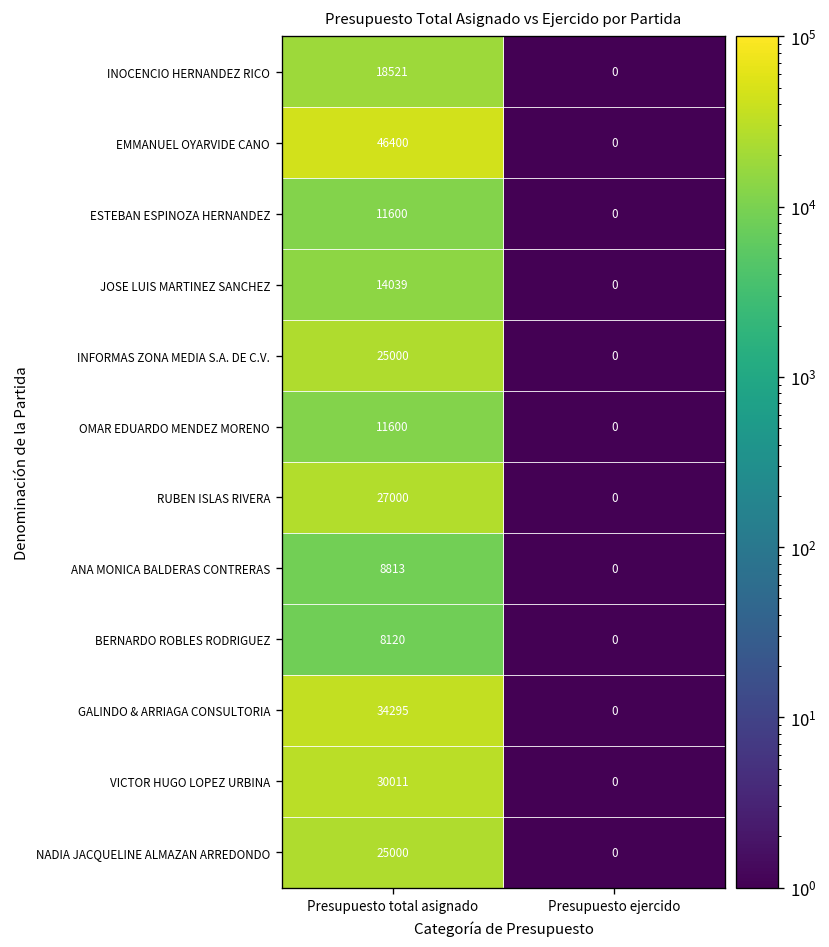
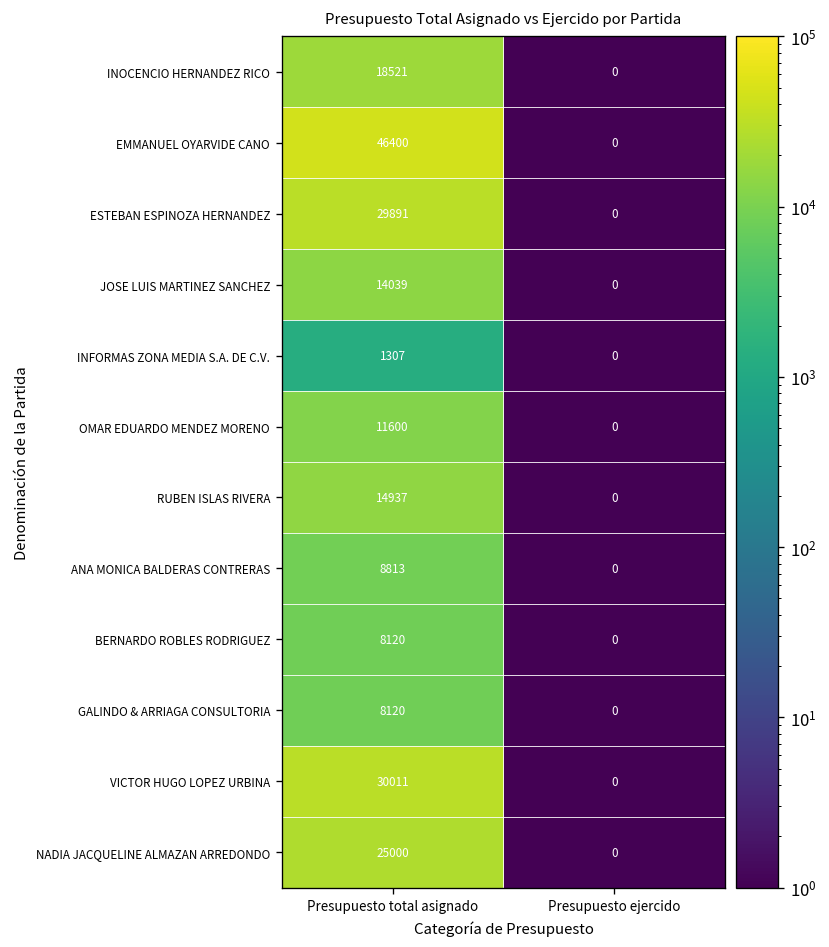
ESTEBAN ESPINOZA HERNANDEZ, Presupuesto total asignado: 11600 -> 29891
INFORMAS ZONA MEDIA S.A. DE C.V., Presupuesto total asignado: 25000 -> 1307
RUBEN ISLAS RIVERA, Presupuesto total asignado: 27000 -> 14937
GALINDO & ARRIAGA CONSULTORIA, Presupuesto total asignado: 34295 -> 8120
